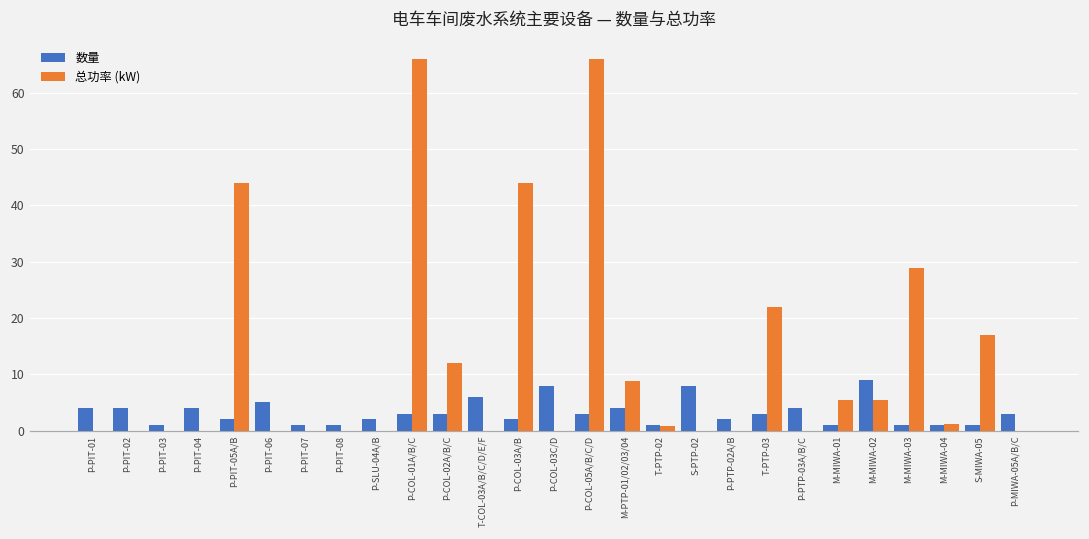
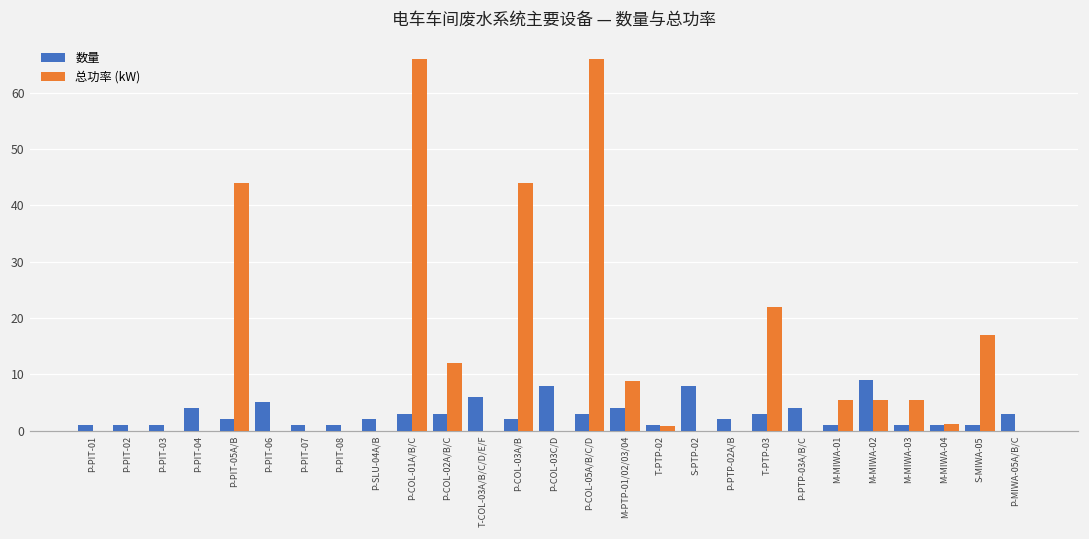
数量, P-PIT-01: 4 -> 1
数量, P-PIT-02: 4 -> 1
总功率 (kW), M-MIWA-03: 29 -> 6
